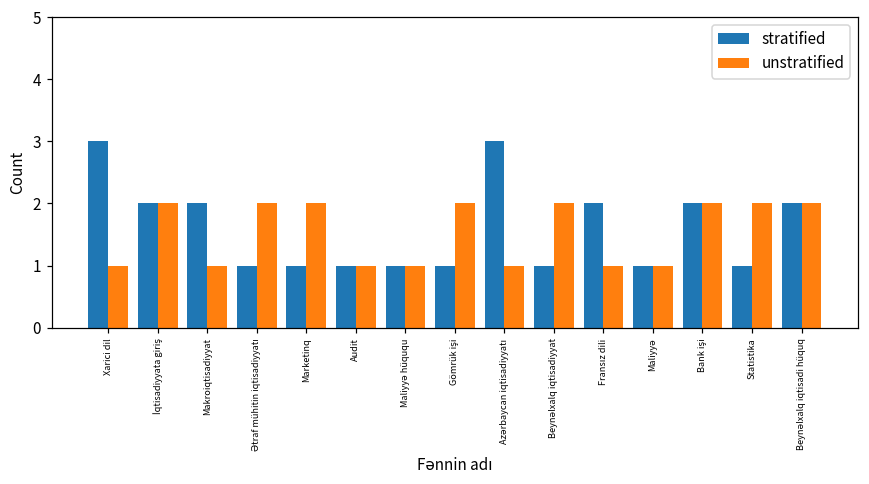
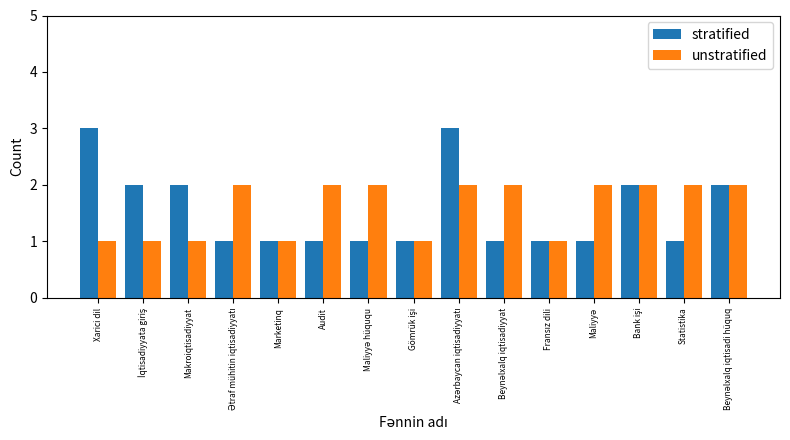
unstratified, İqtisadiyyata giriş: 2 -> 1
unstratified, Marketinq: 2 -> 1
unstratified, Audit: 1 -> 2
unstratified, Maliyyə hüququ: 1 -> 2
unstratified, Gömrük işi: 2 -> 1
unstratified, Azərbaycan iqtisadiyyatı: 1 -> 2
stratified, Fransız dili: 2 -> 1
unstratified, Maliyyə: 1 -> 2
